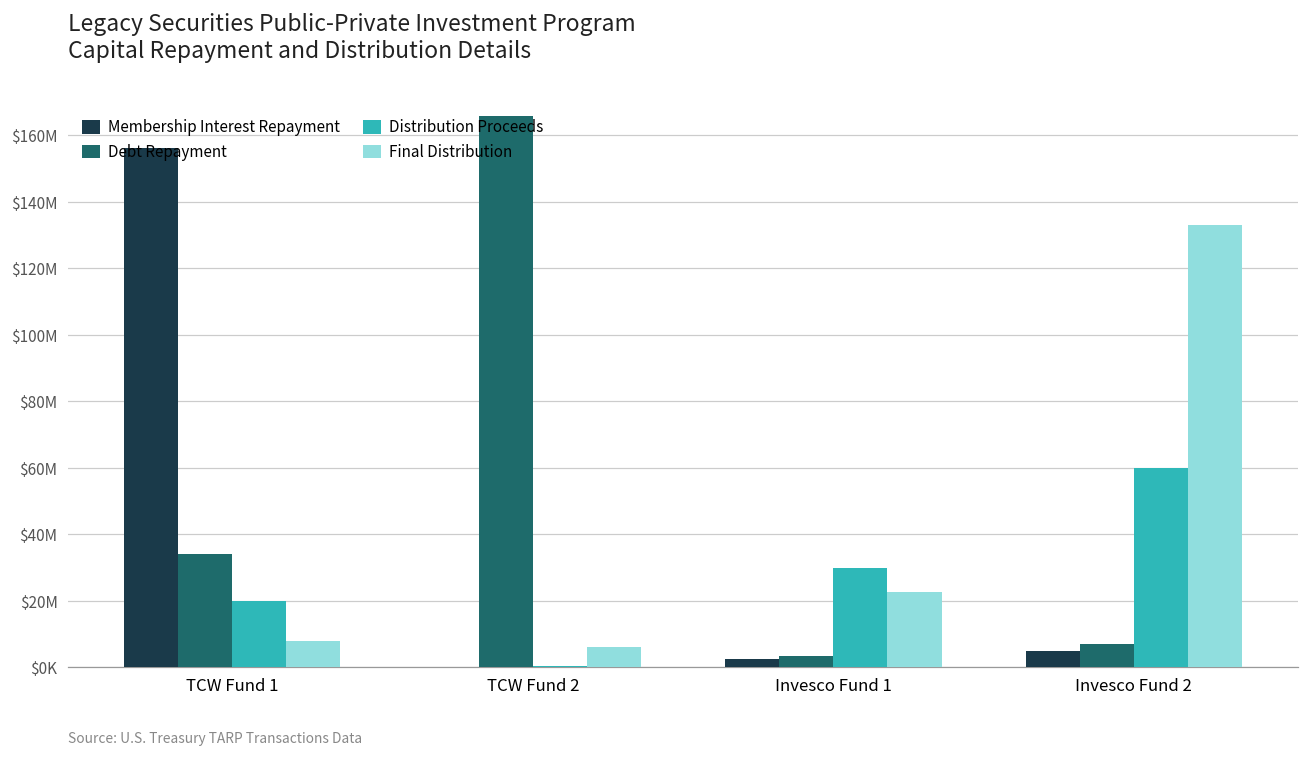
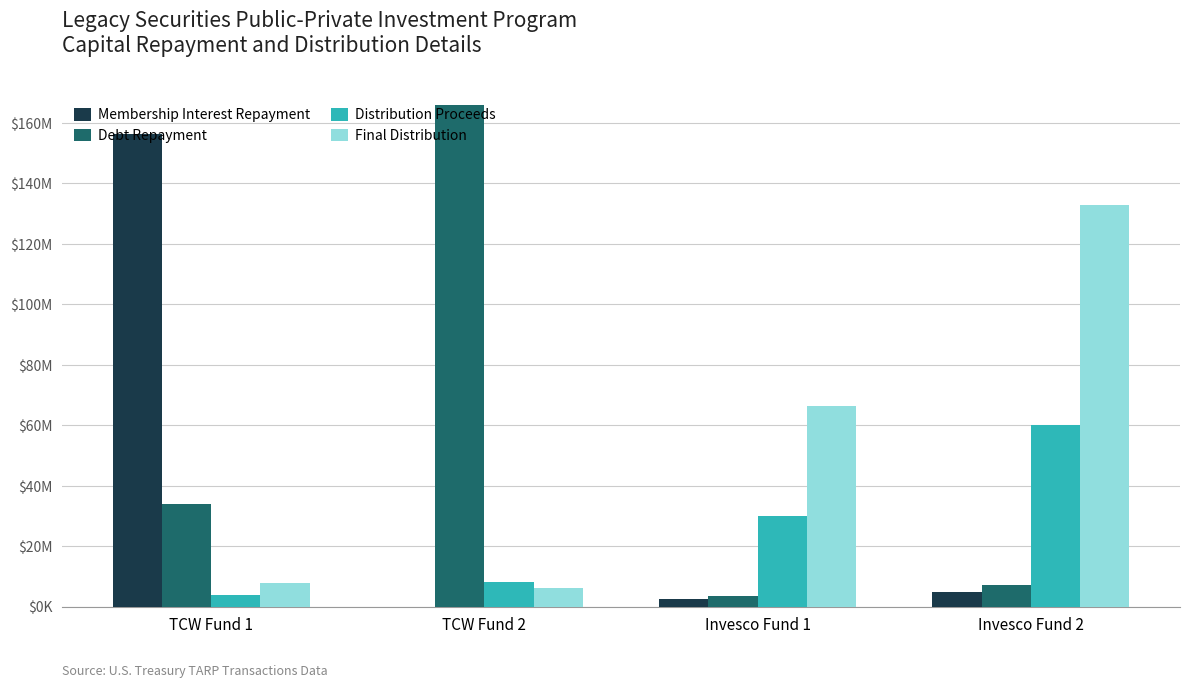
Distribution Proceeds, TCW Fund 1: $20000000 -> $4000000
Distribution Proceeds, TCW Fund 2: $1000000 -> $8000000
Final Distribution, Invesco Fund 1: $23000000 -> $66000000
